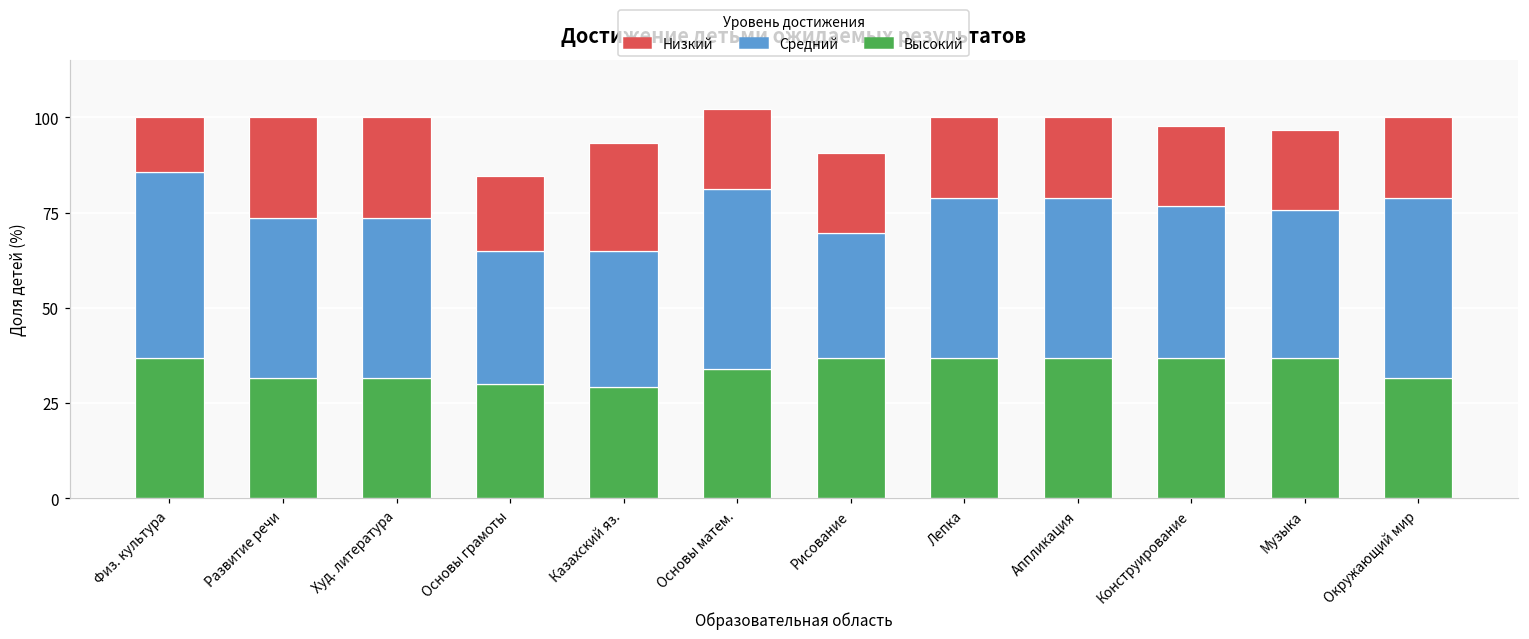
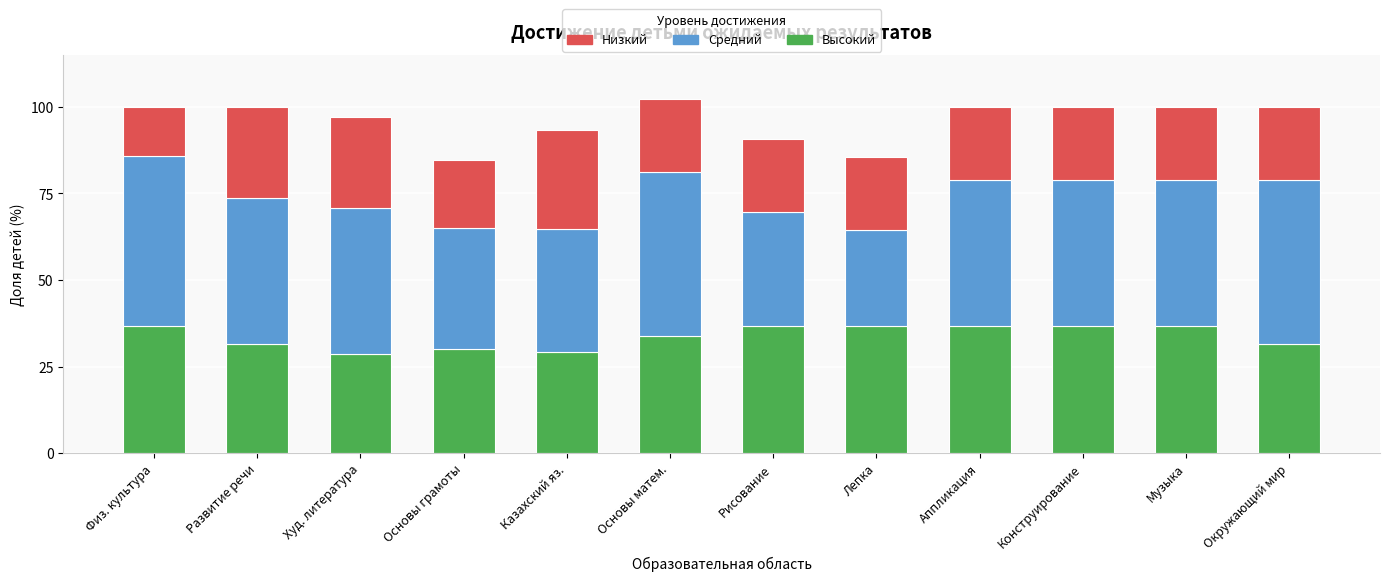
Высокий, Худ. литература: 32 -> 29
Средний, Лепка: 42 -> 28
Средний, Конструирование: 40 -> 42
Средний, Музыка: 39 -> 42
